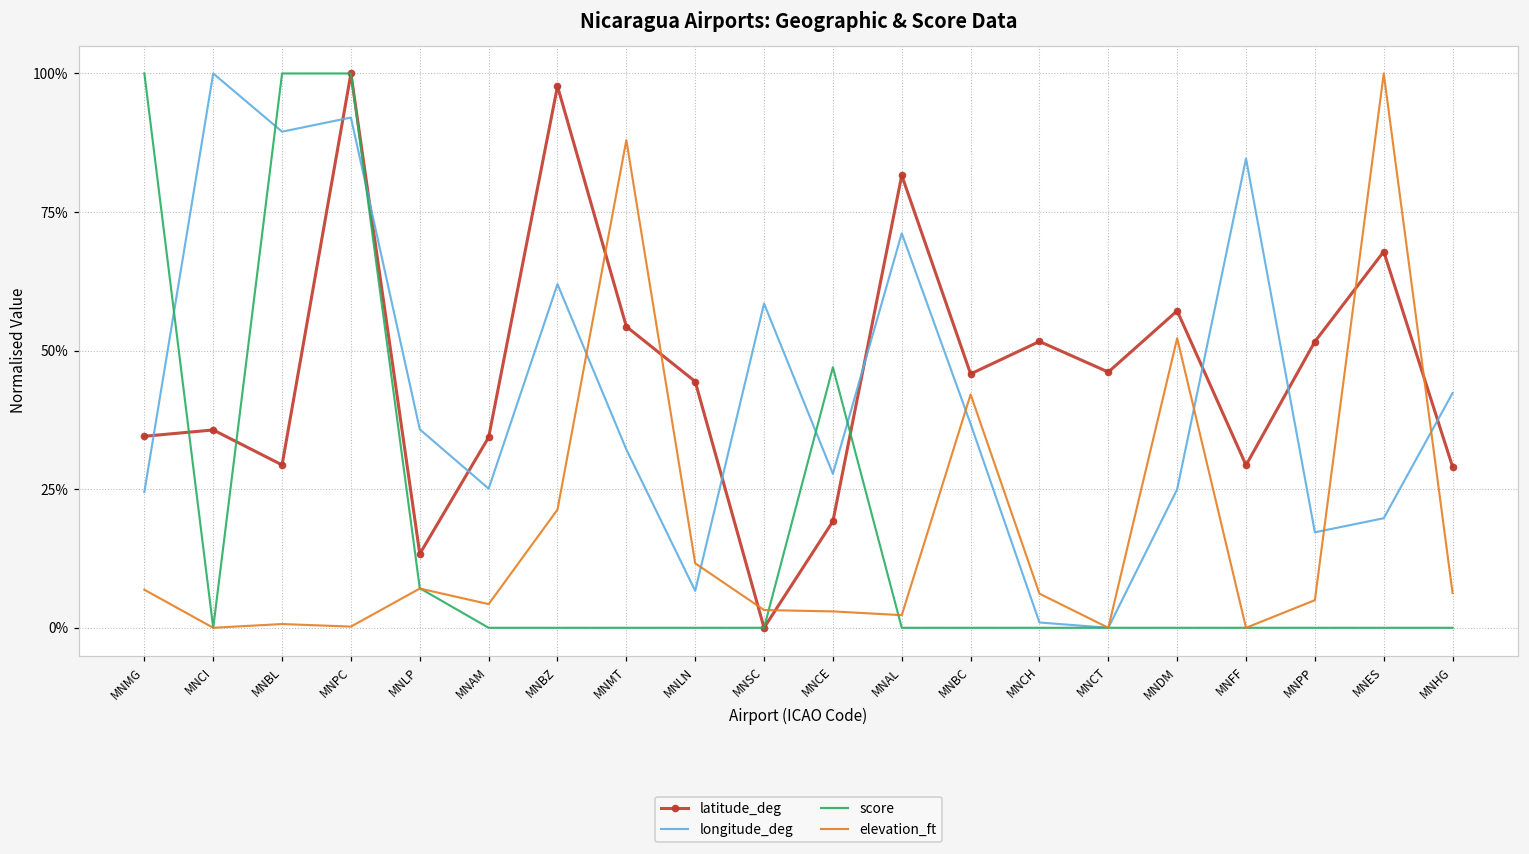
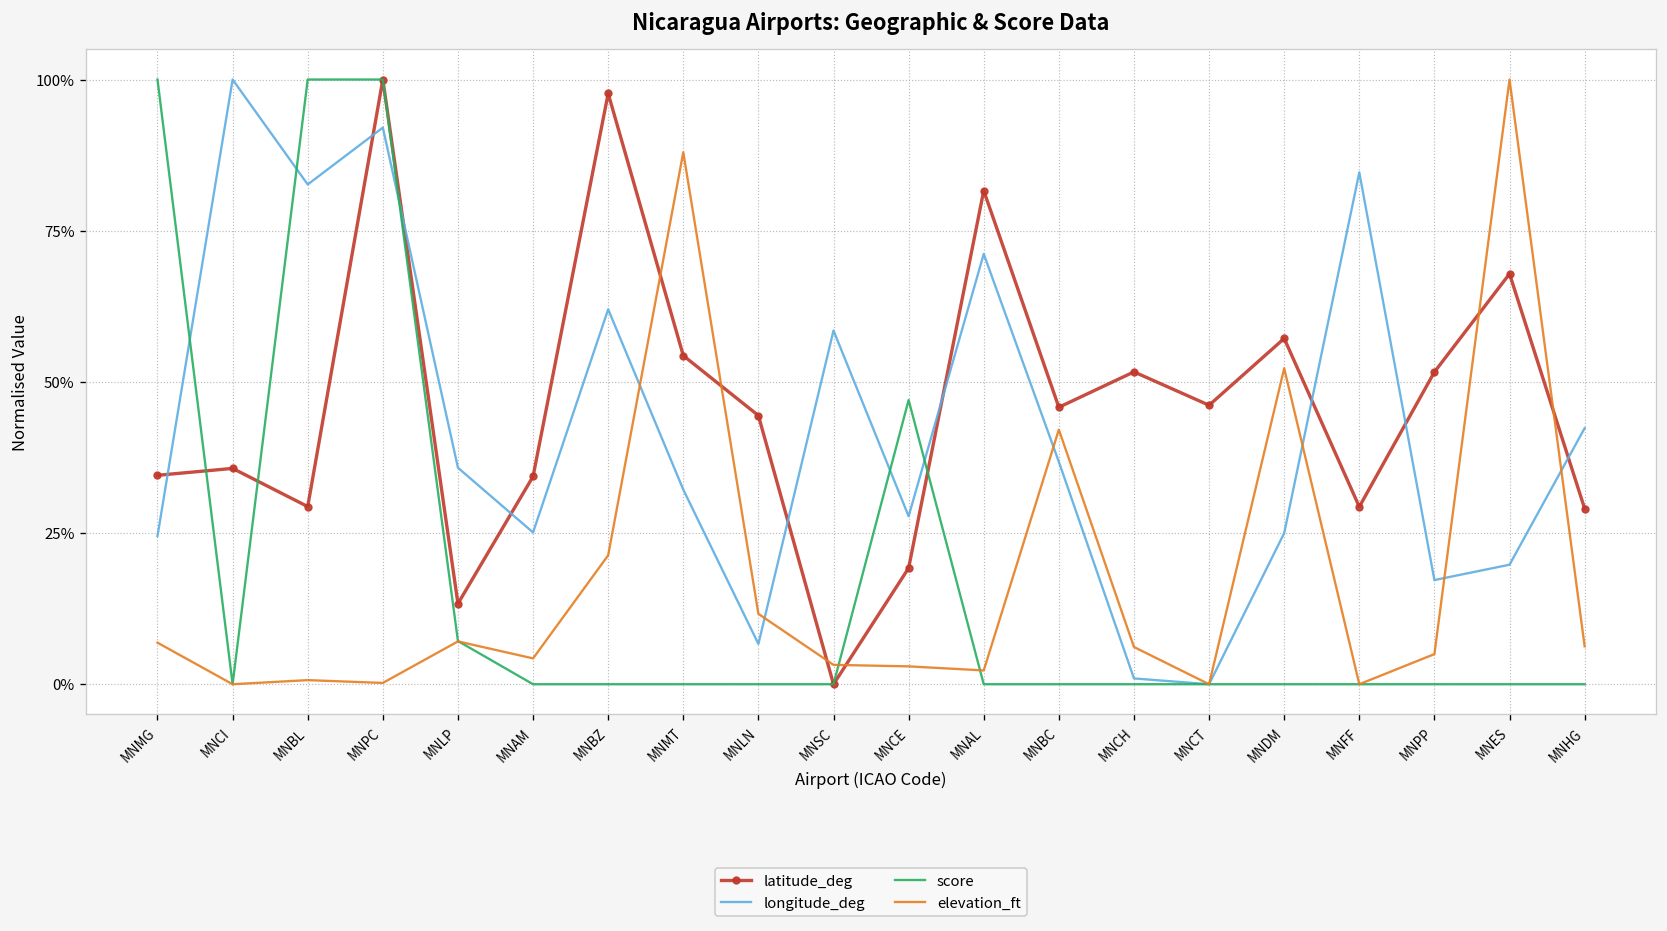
longitude_deg, MNBL: 90% -> 83%
